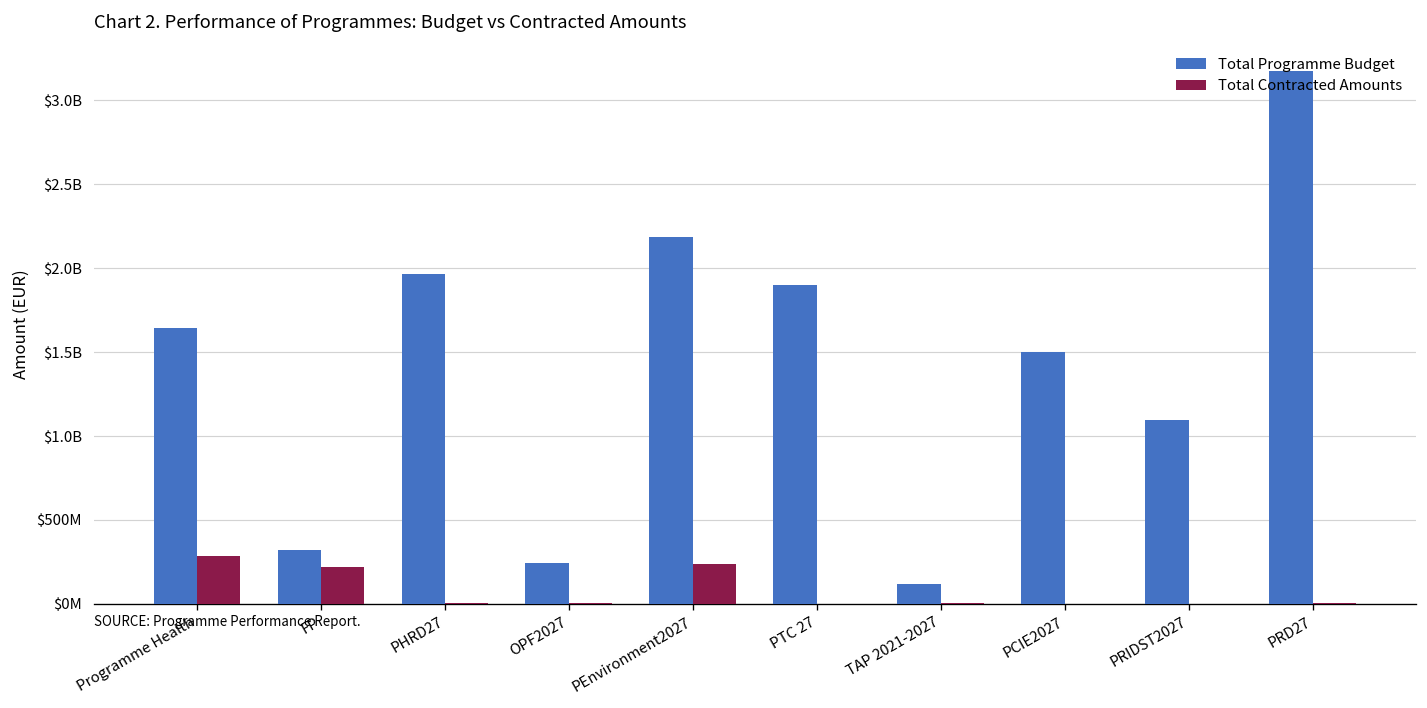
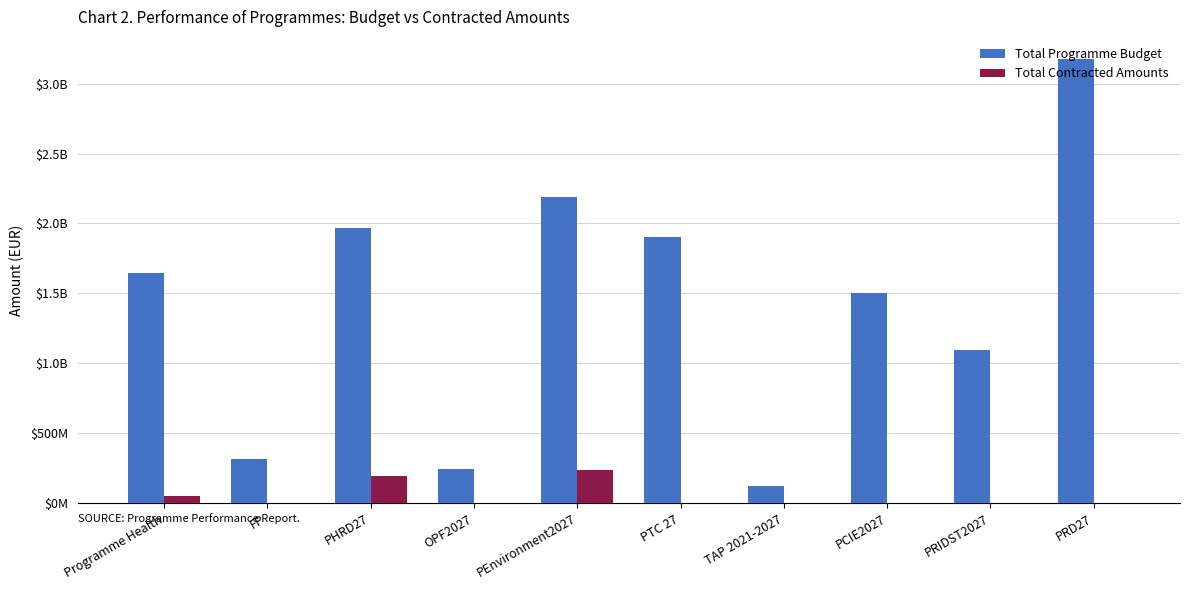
Total Contracted Amounts, Programme Health: $280000000 -> $50000000
Total Contracted Amounts, FP: $220000000 -> $0
Total Contracted Amounts, PHRD27: $0 -> $190000000
